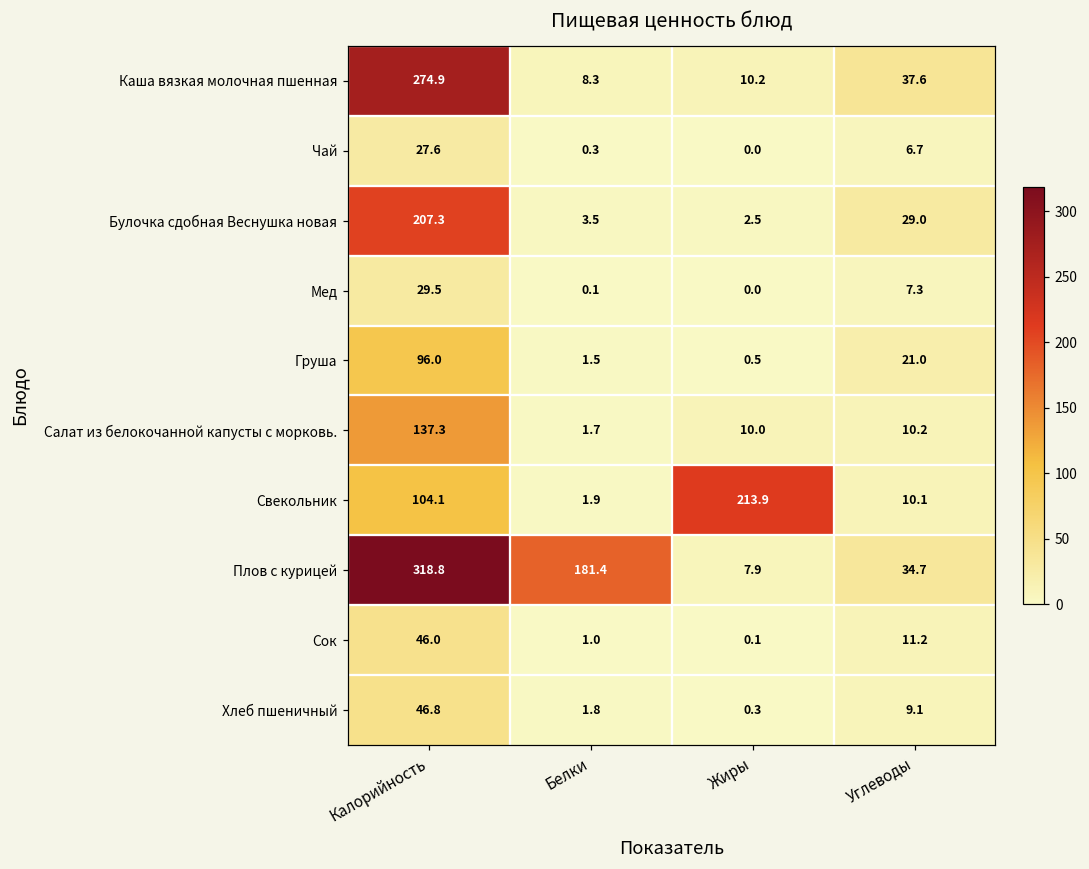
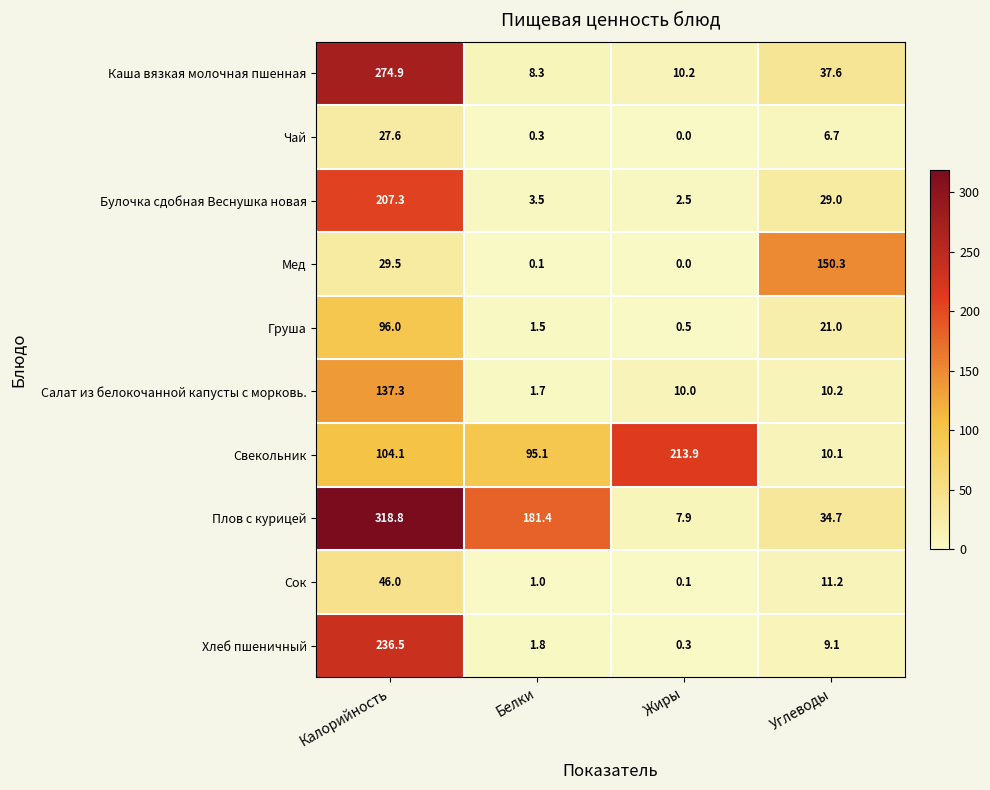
Мед, Углеводы: 7.3 -> 150.3
Свекольник, Белки: 1.9 -> 95.1
Хлеб пшеничный, Калорийность: 46.8 -> 236.5
